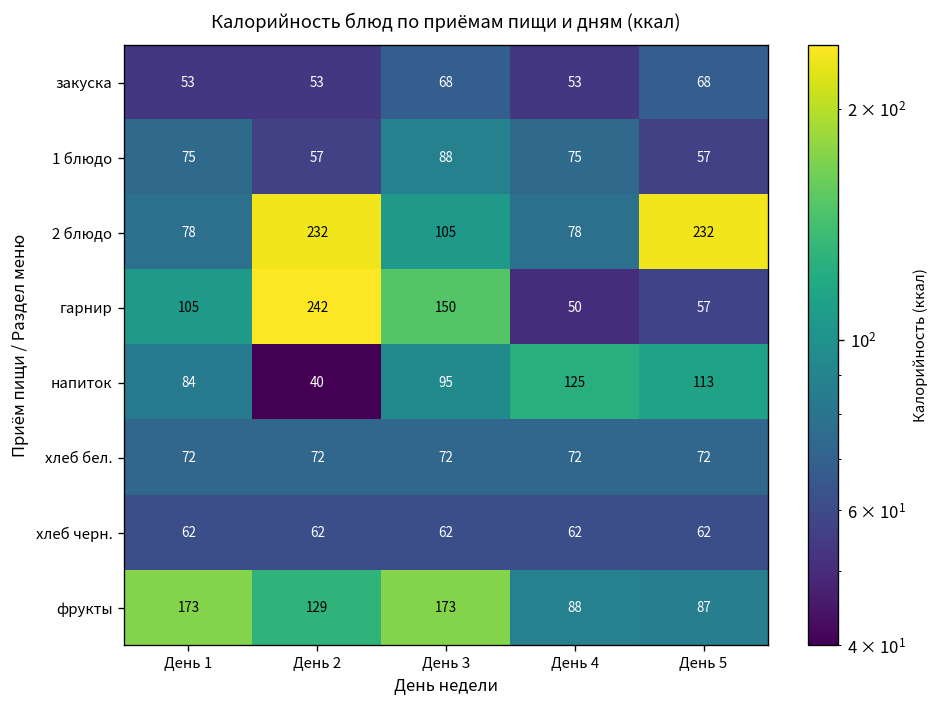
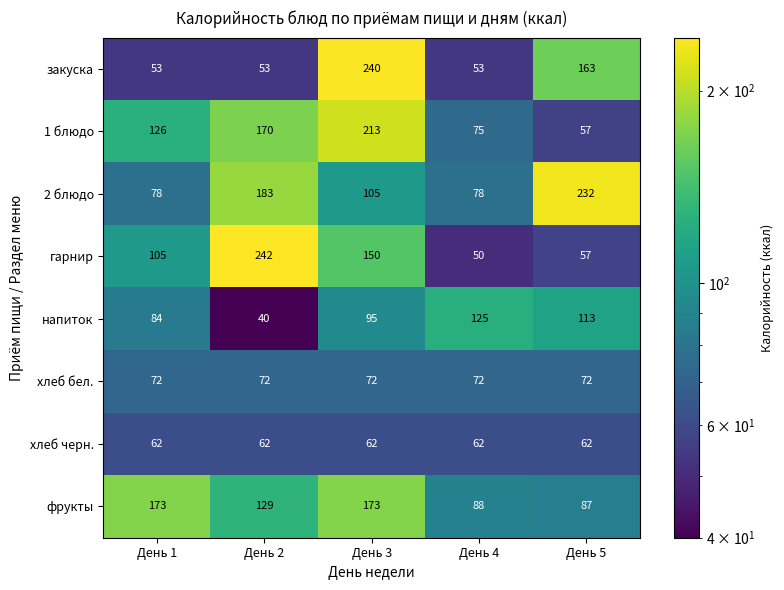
закуска, День 3: 68 -> 240
закуска, День 5: 68 -> 163
1 блюдо, День 1: 75 -> 126
1 блюдо, День 2: 57 -> 170
1 блюдо, День 3: 88 -> 213
2 блюдо, День 2: 232 -> 183
